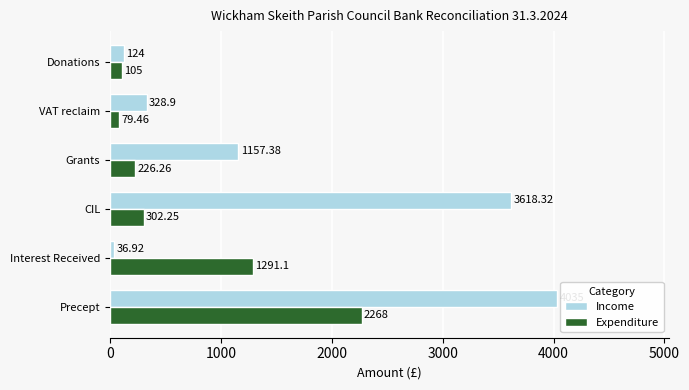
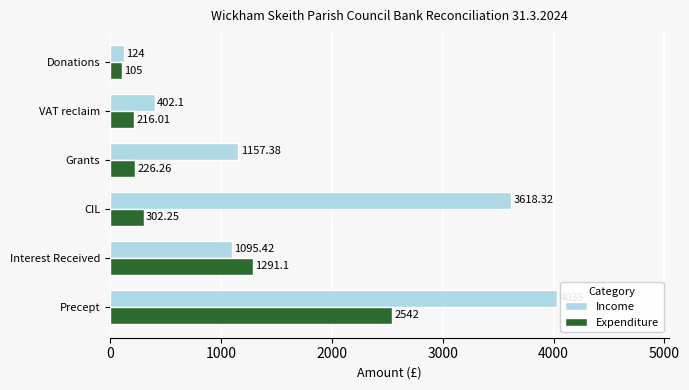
Income, VAT reclaim: 328.9 -> 402.1
Expenditure, VAT reclaim: 79.46 -> 216.01
Income, Interest Received: 36.92 -> 1095.42
Expenditure, Precept: 2268 -> 2542
